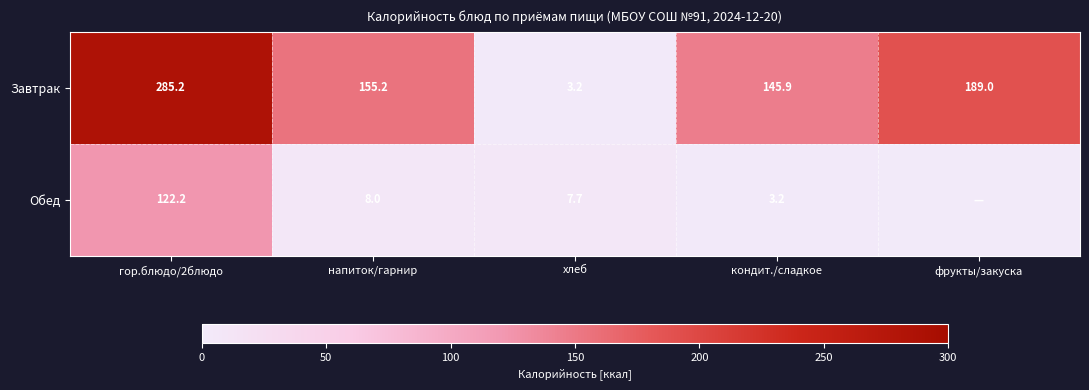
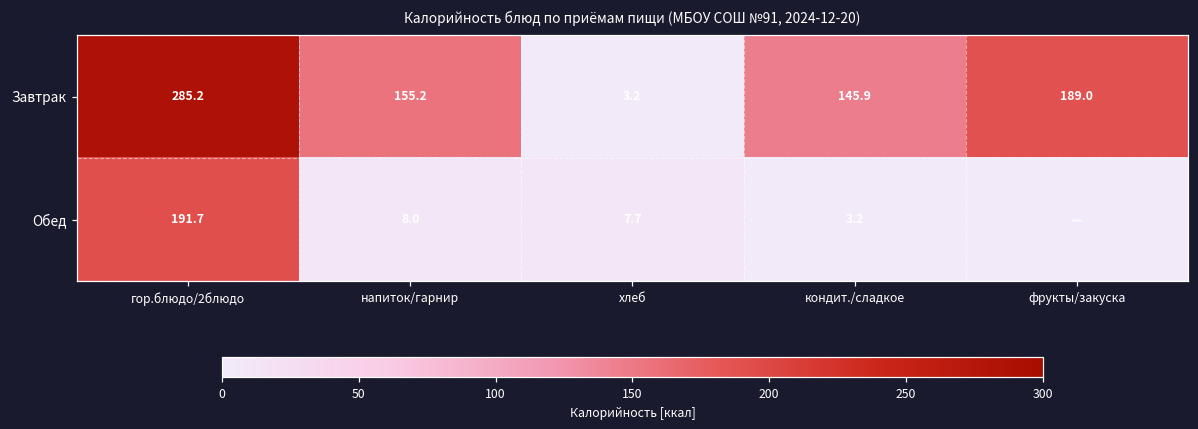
Обед, гор.блюдо/2блюдо: 122.2 -> 191.7
